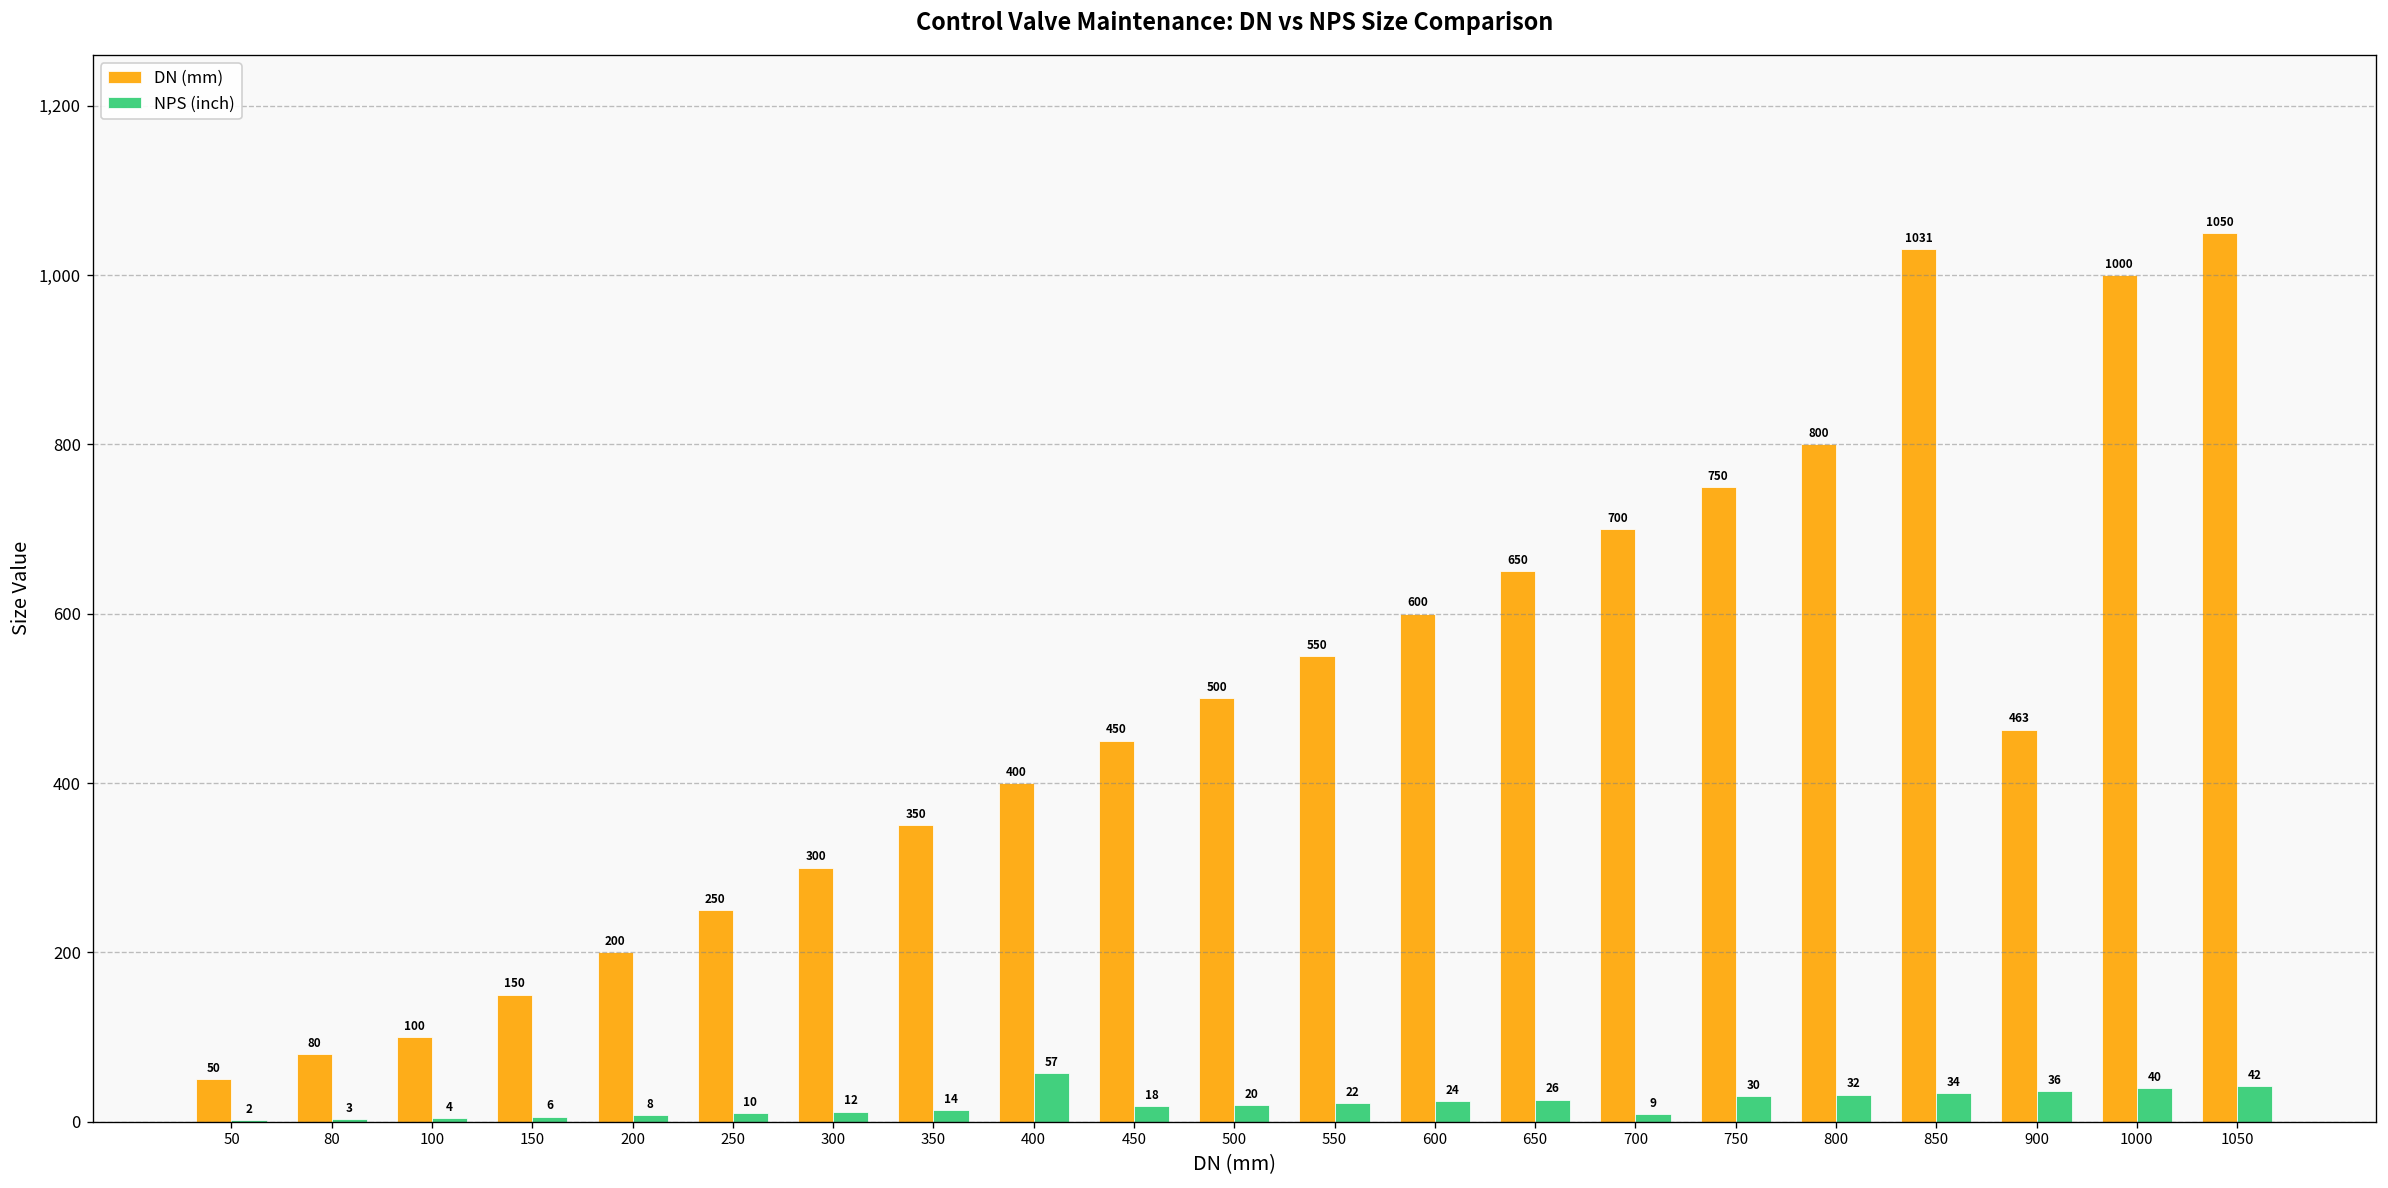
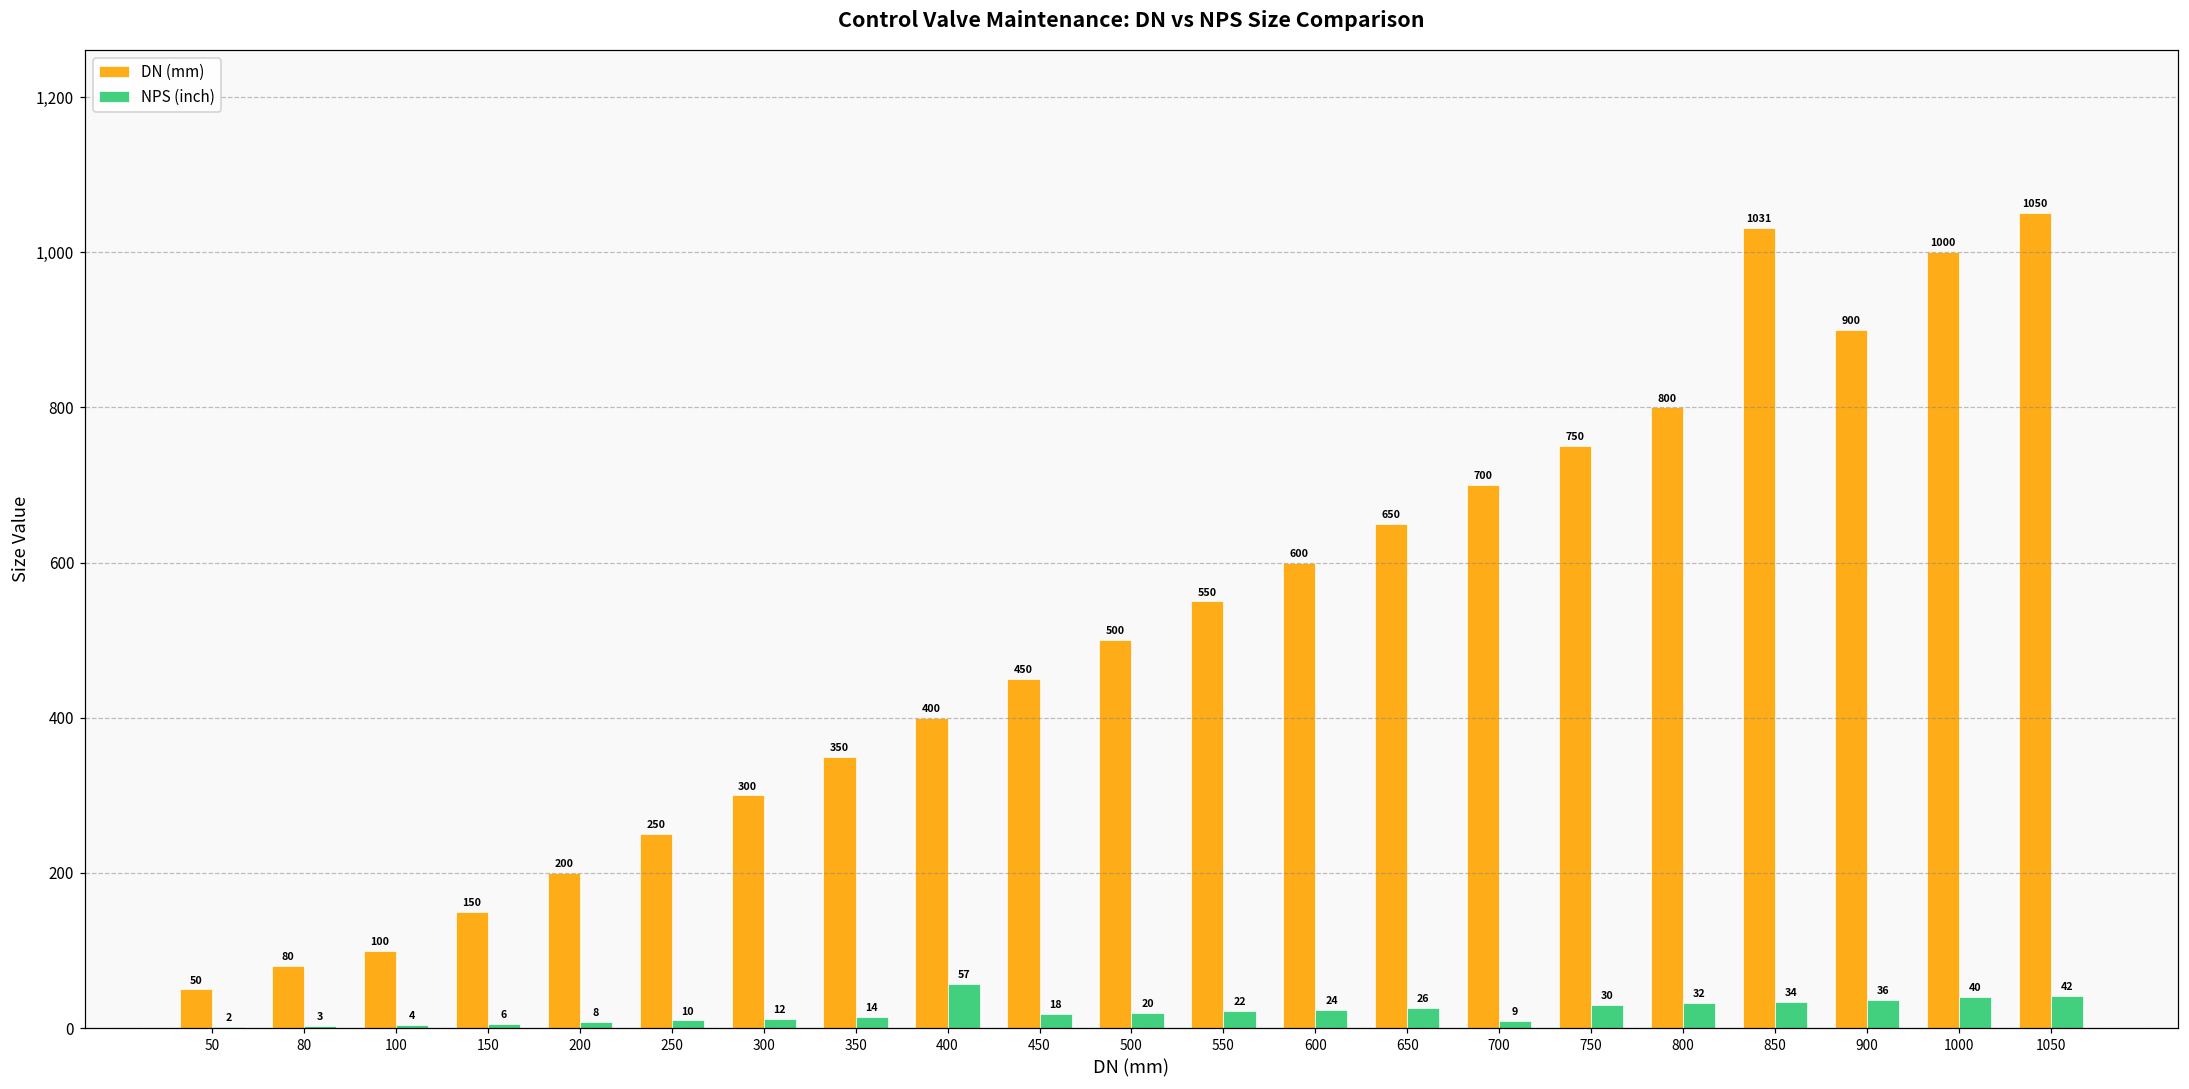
DN (mm), 900: 463 -> 900
